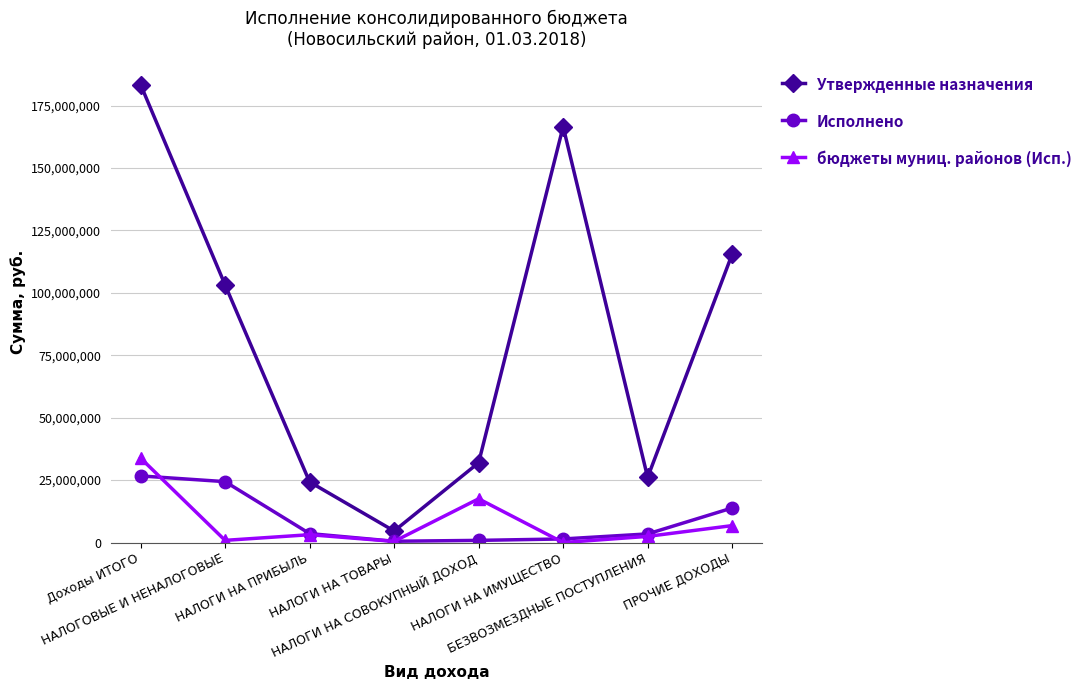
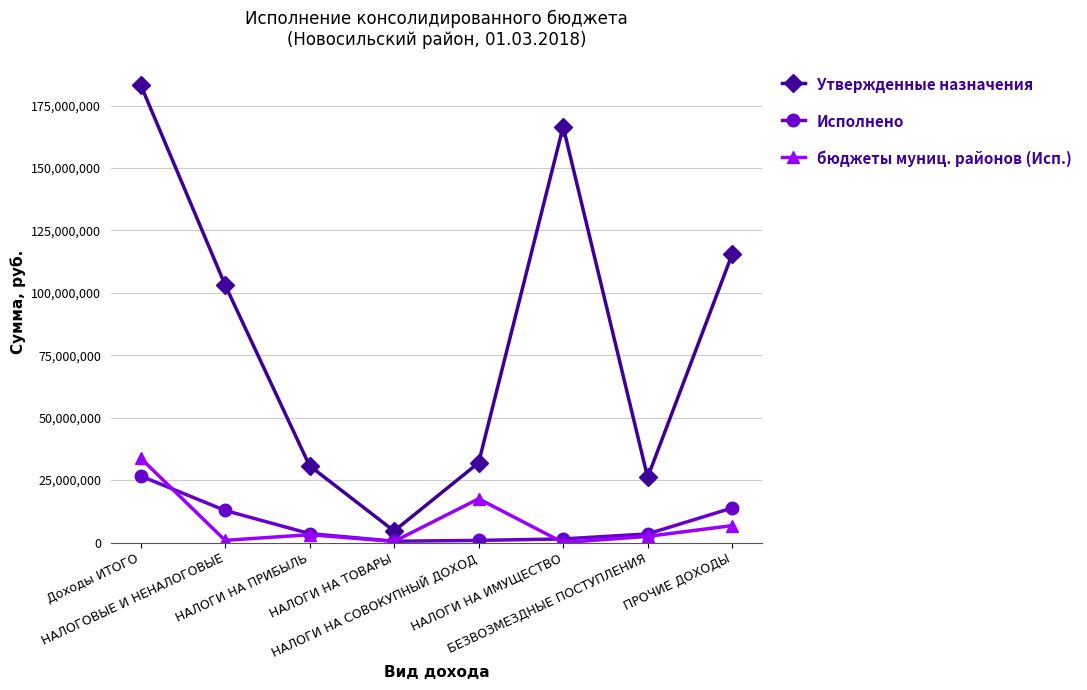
Исполнено, НАЛОГОВЫЕ И НЕНАЛОГОВЫЕ: 24,000,000 -> 13,000,000
Утвержденные назначения, НАЛОГИ НА ПРИБЫЛЬ: 24,000,000 -> 31,000,000
